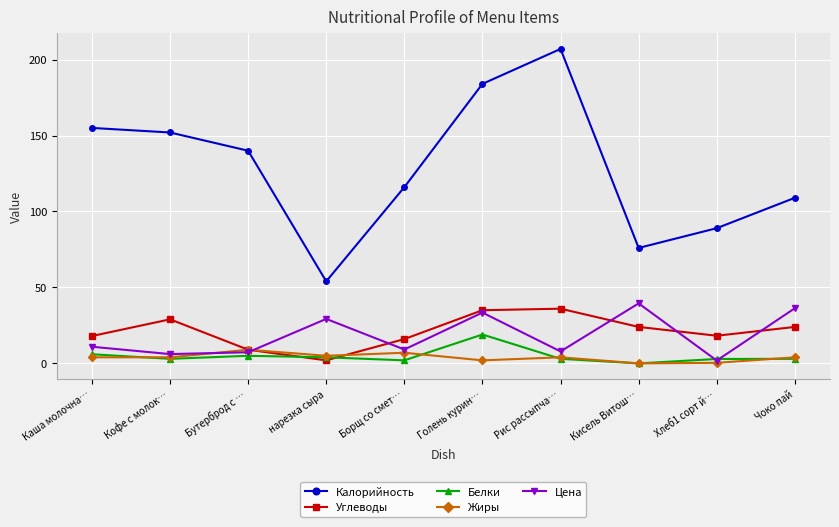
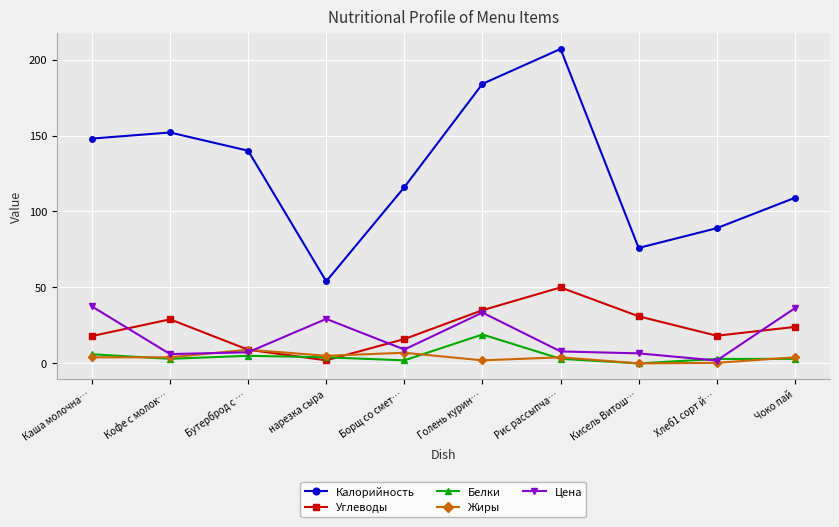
Калорийность, Каша молочна…: 155 -> 148
Цена, Каша молочна…: 11 -> 37
Углеводы, Рис рассыпча…: 36 -> 50
Углеводы, Кисель Витош…: 24 -> 31
Цена, Кисель Витош…: 40 -> 7
